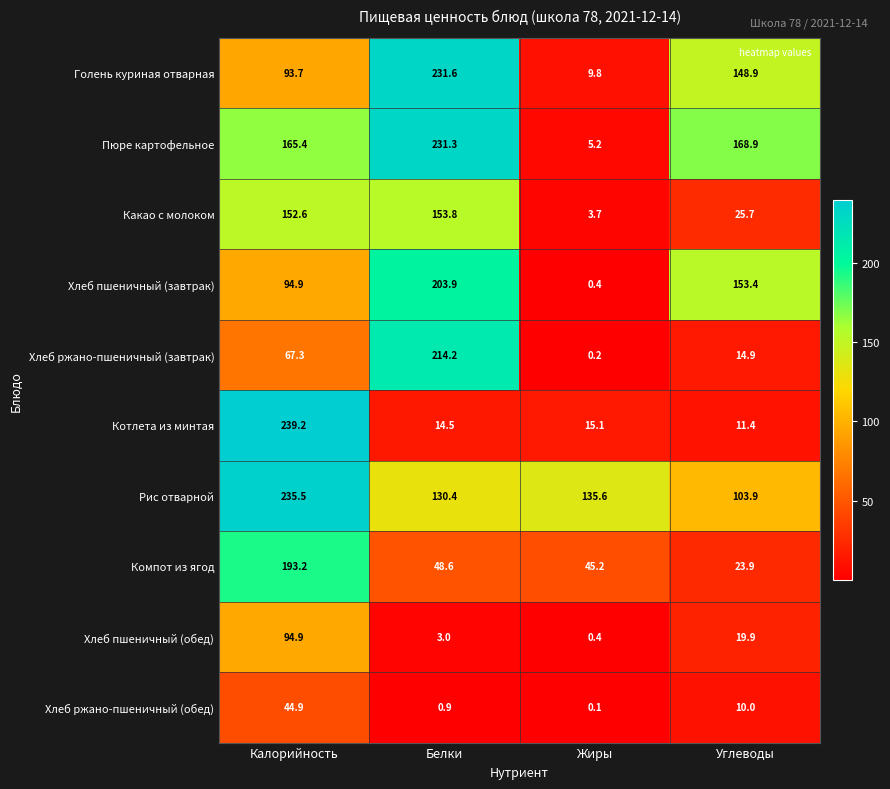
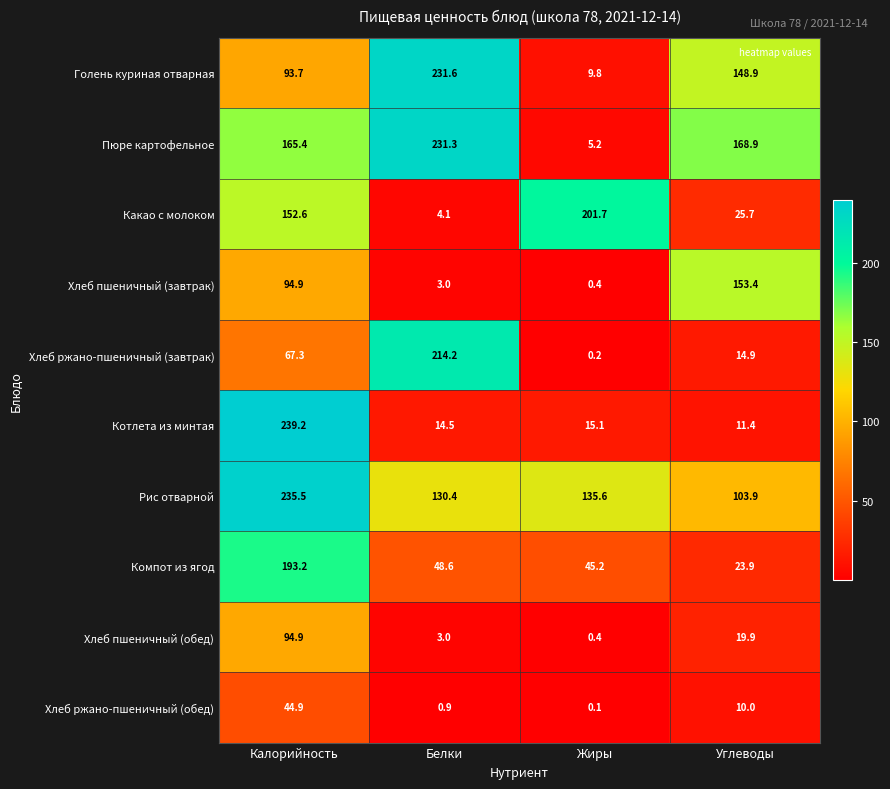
Какао с молоком, Белки: 153.8 -> 4.1
Какао с молоком, Жиры: 3.7 -> 201.7
Хлеб пшеничный (завтрак), Белки: 203.9 -> 3.0
